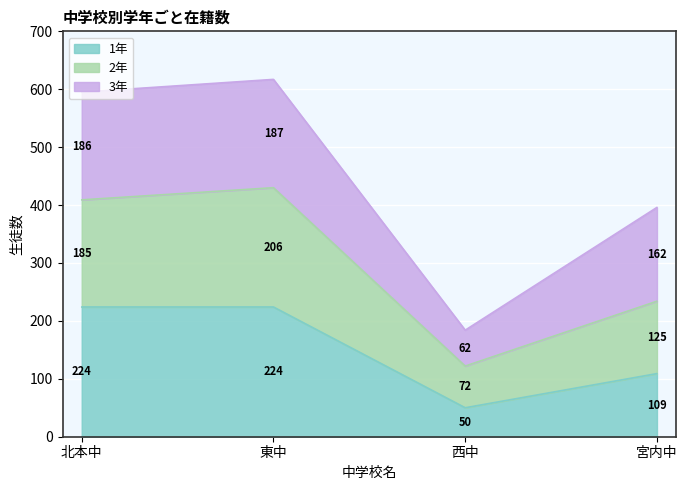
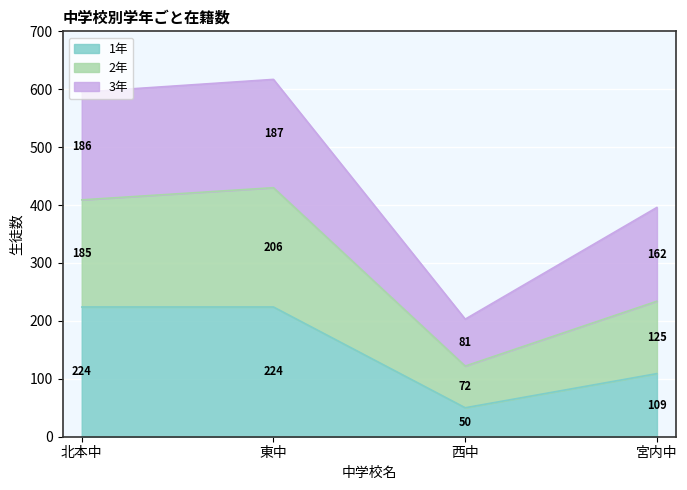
3年, 西中: 62 -> 81
